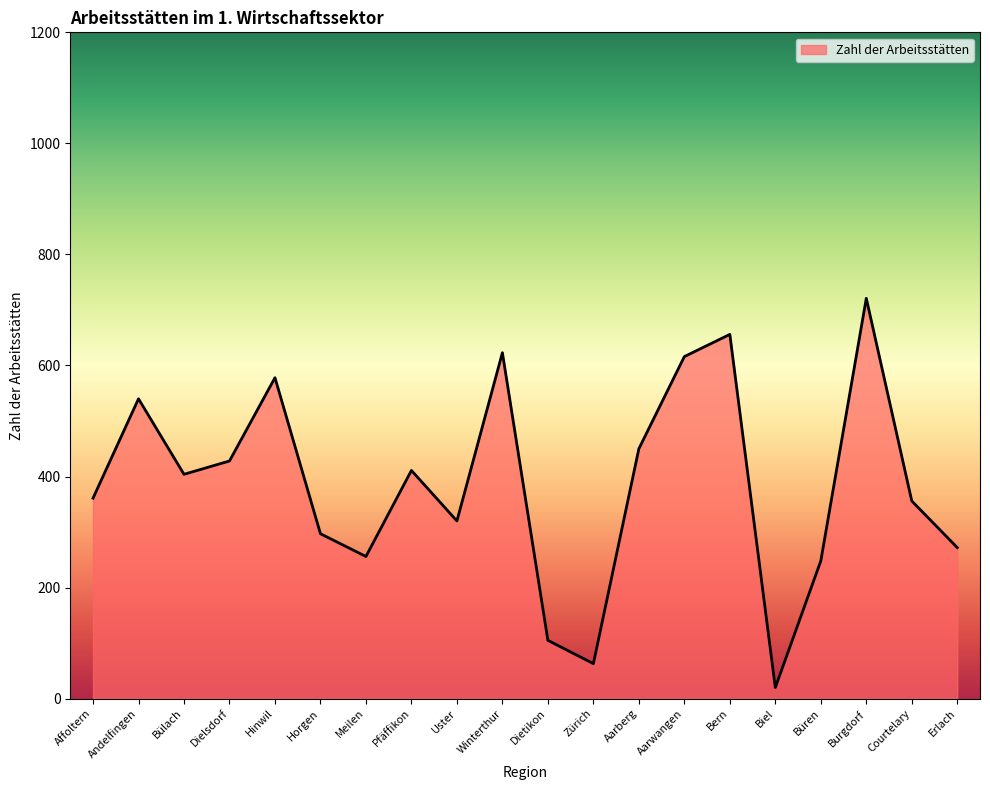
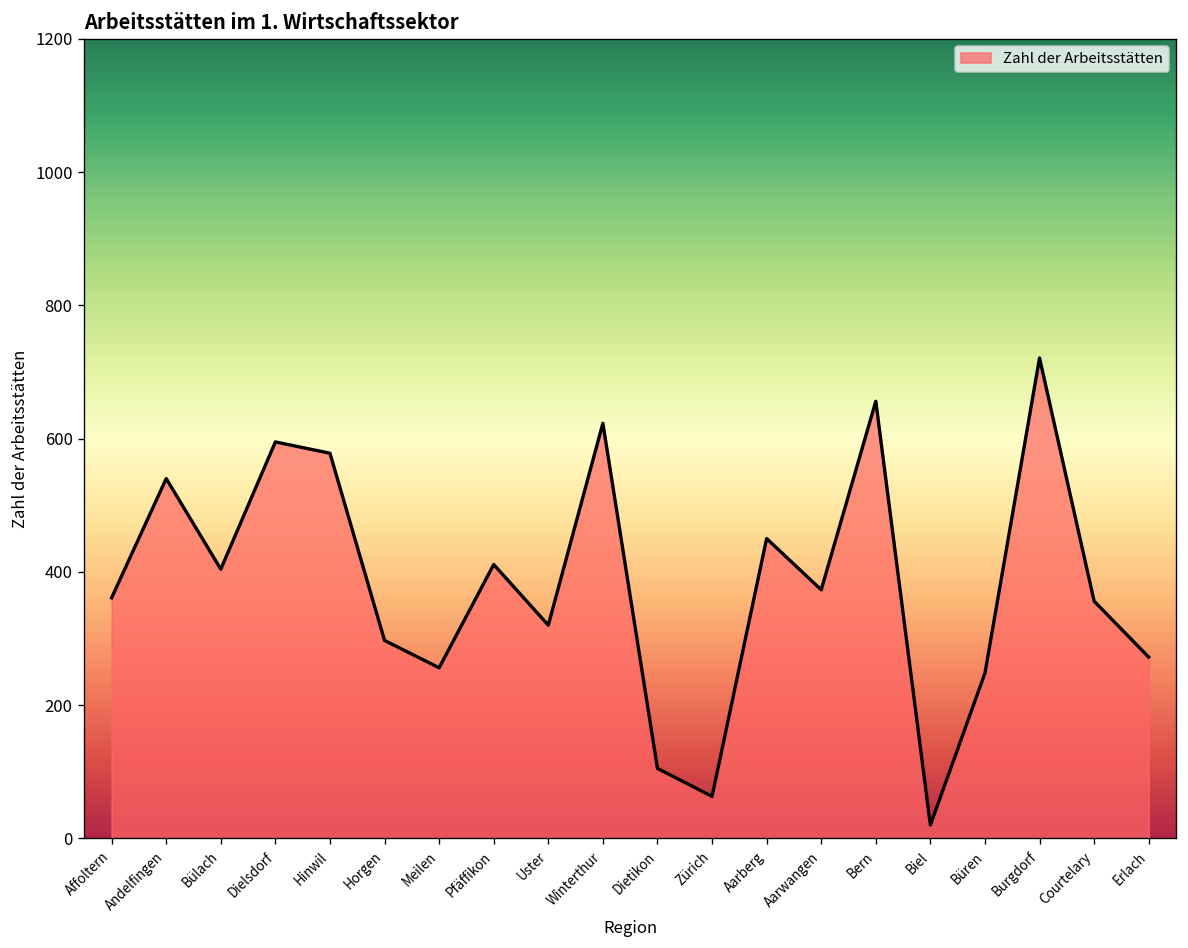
Dielsdorf: 430 -> 600
Aarwangen: 620 -> 370
